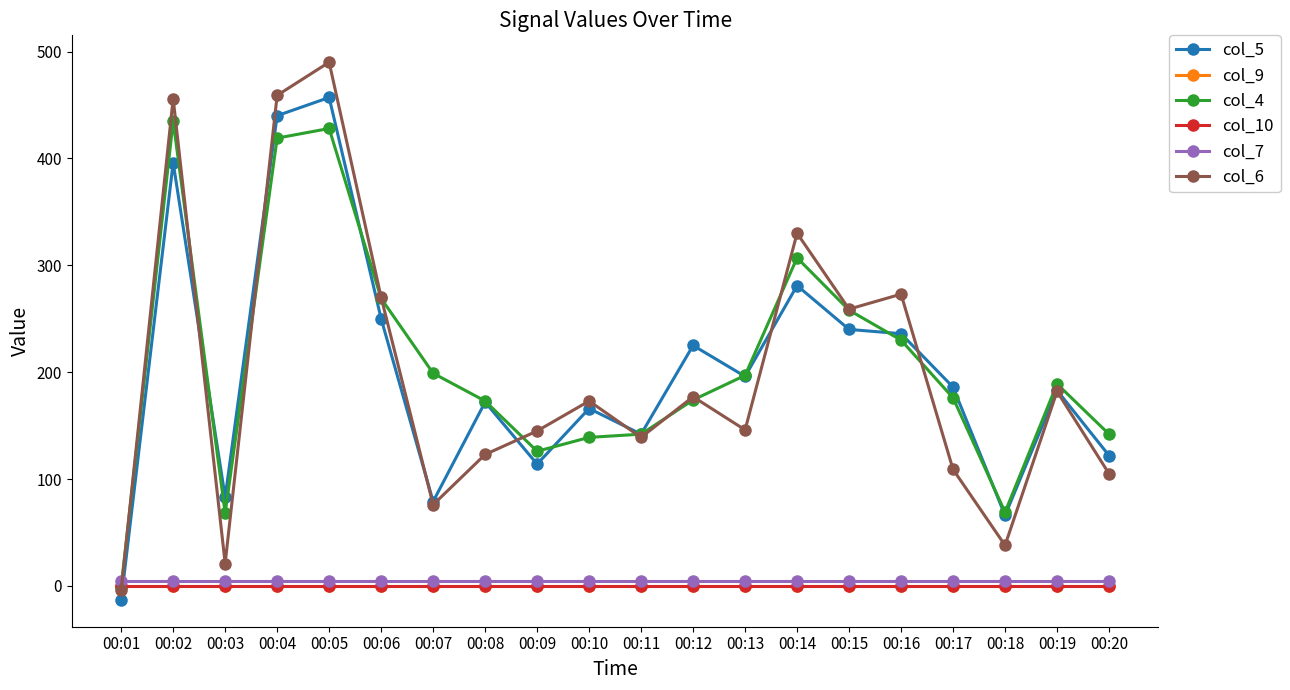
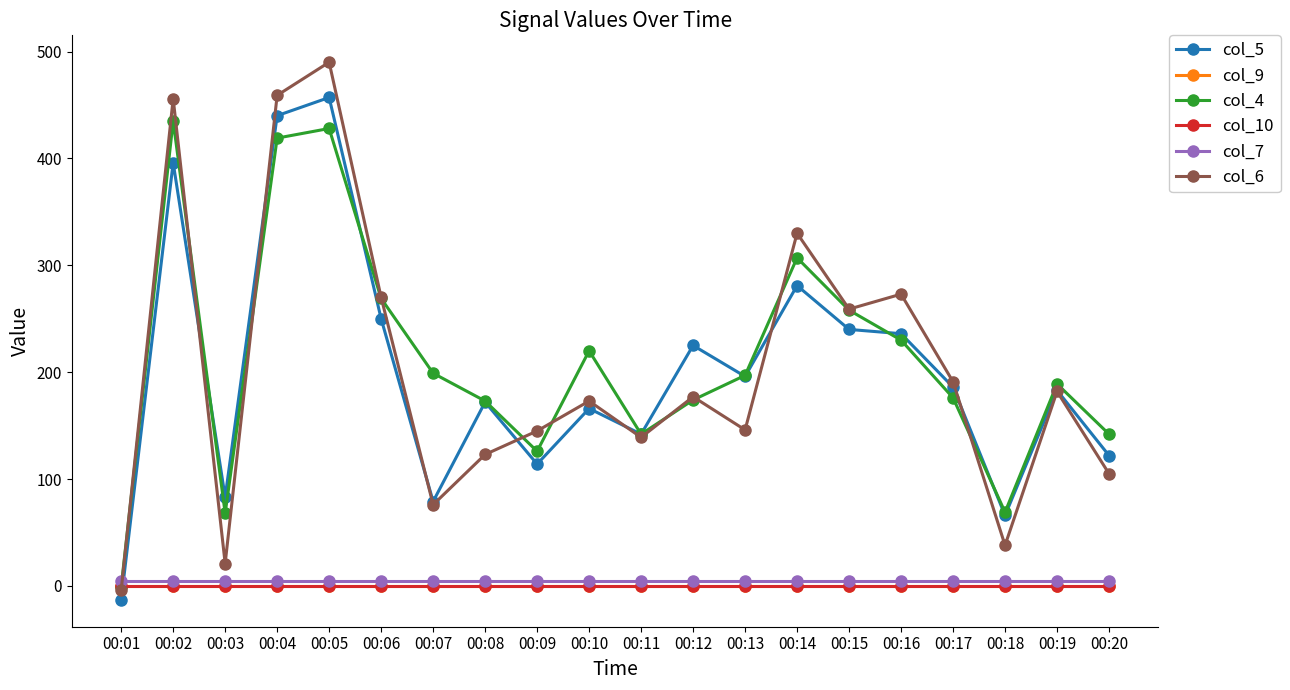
col_4, 00:10: 139 -> 220
col_6, 00:17: 109 -> 191
